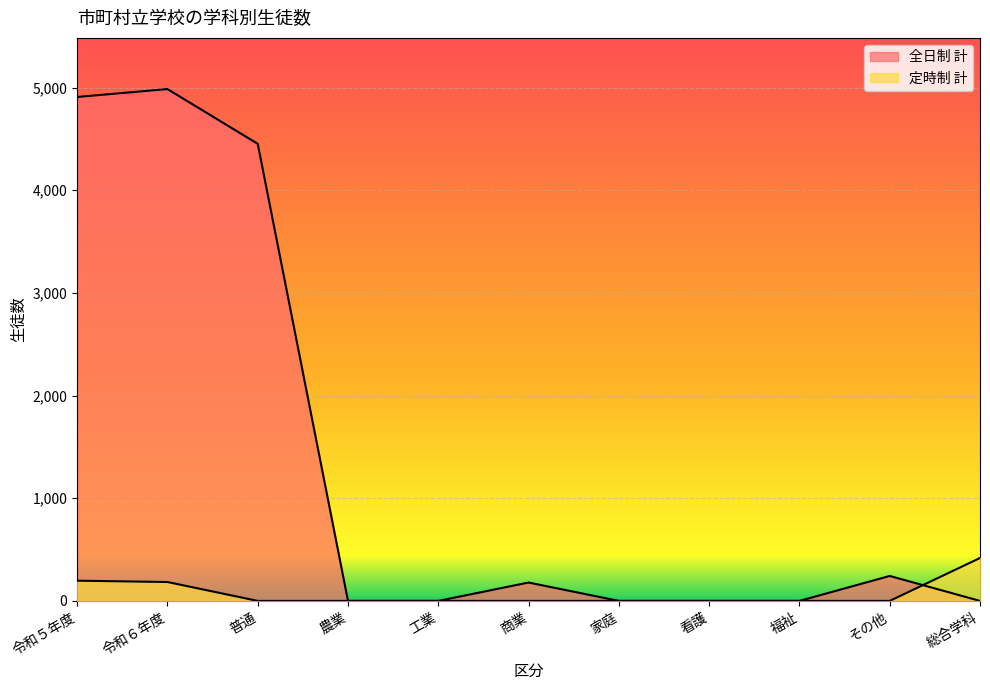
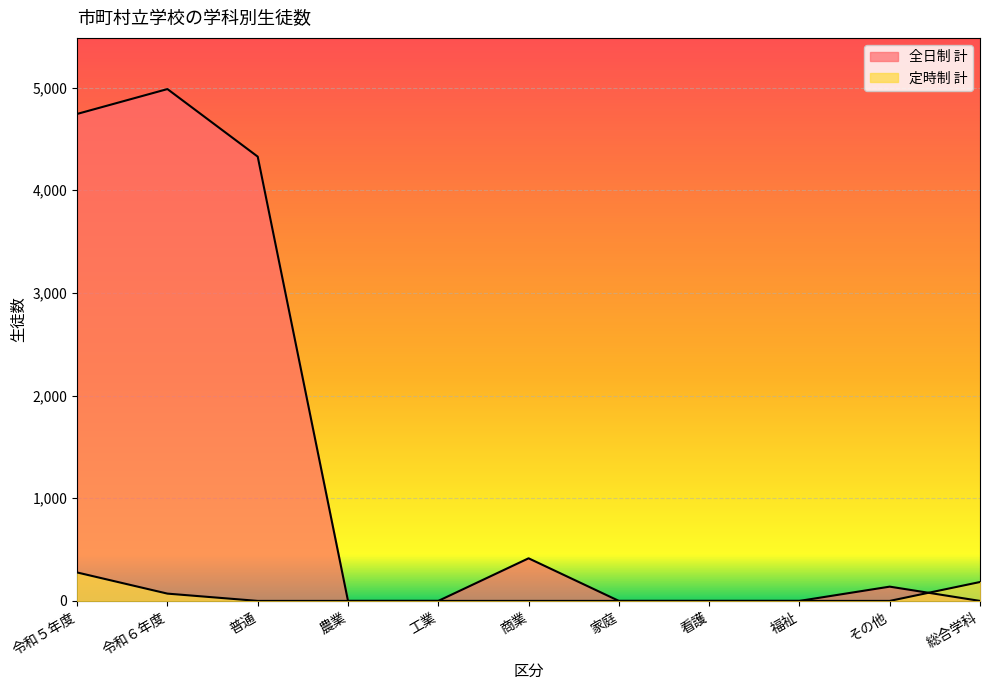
全日制 計, 令和５年度: 4,910 -> 4,740
定時制 計, 令和５年度: 200 -> 280
定時制 計, 令和６年度: 180 -> 70
全日制 計, 普通: 4,450 -> 4,330
全日制 計, 商業: 180 -> 420
全日制 計, その他: 240 -> 140
定時制 計, 総合学科: 420 -> 180
